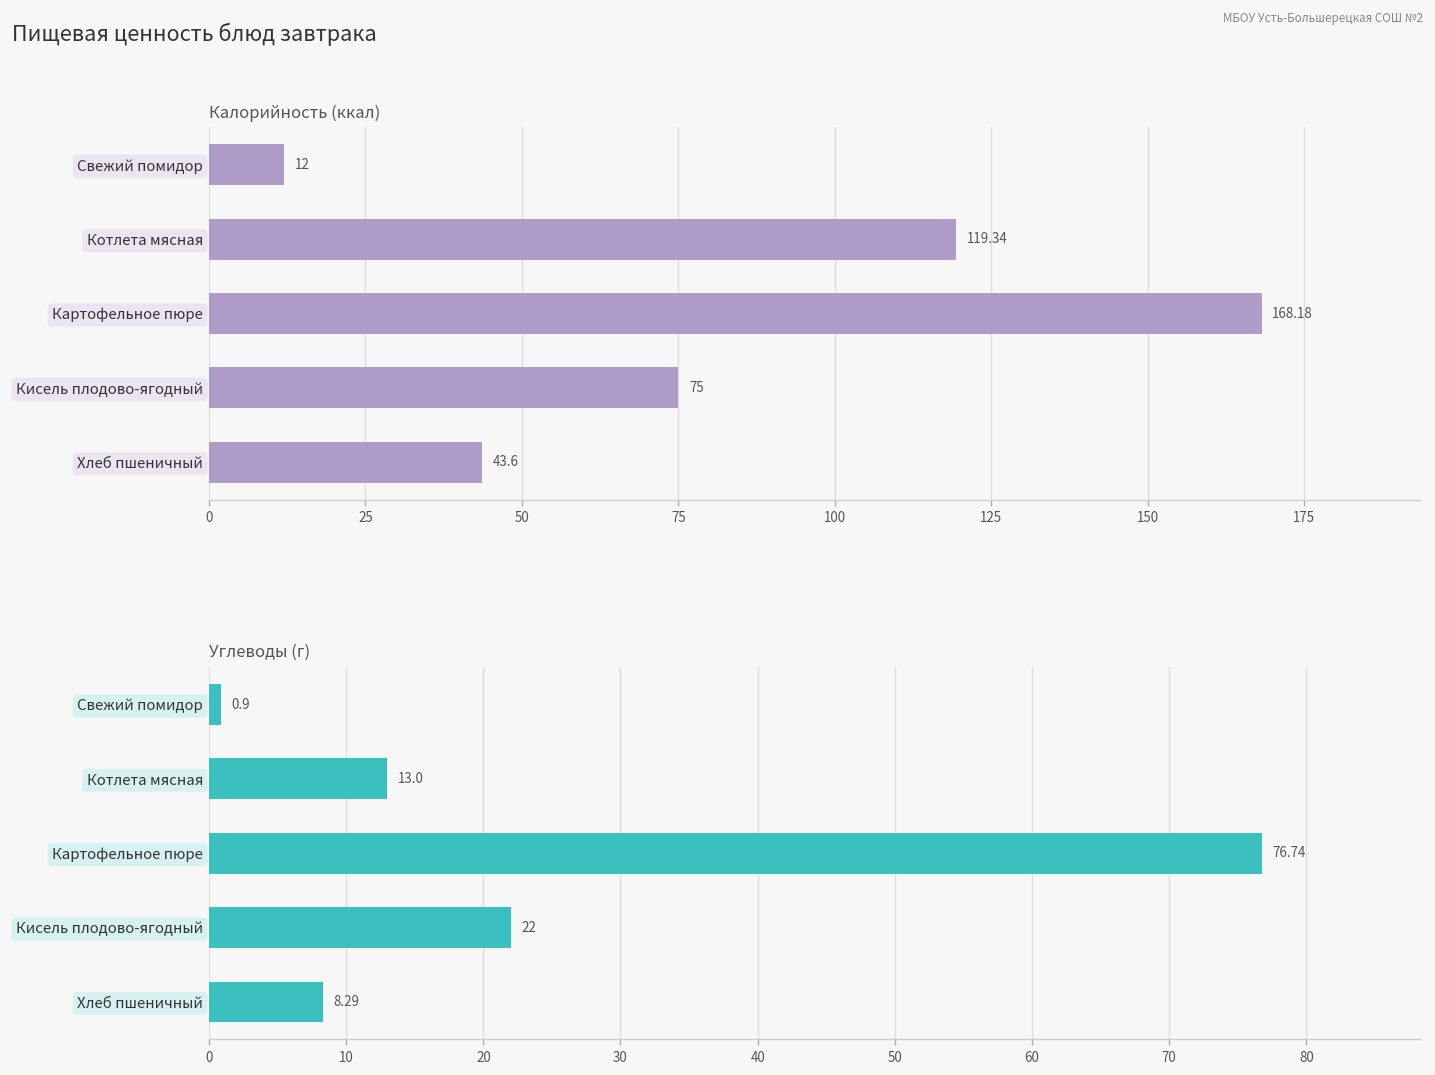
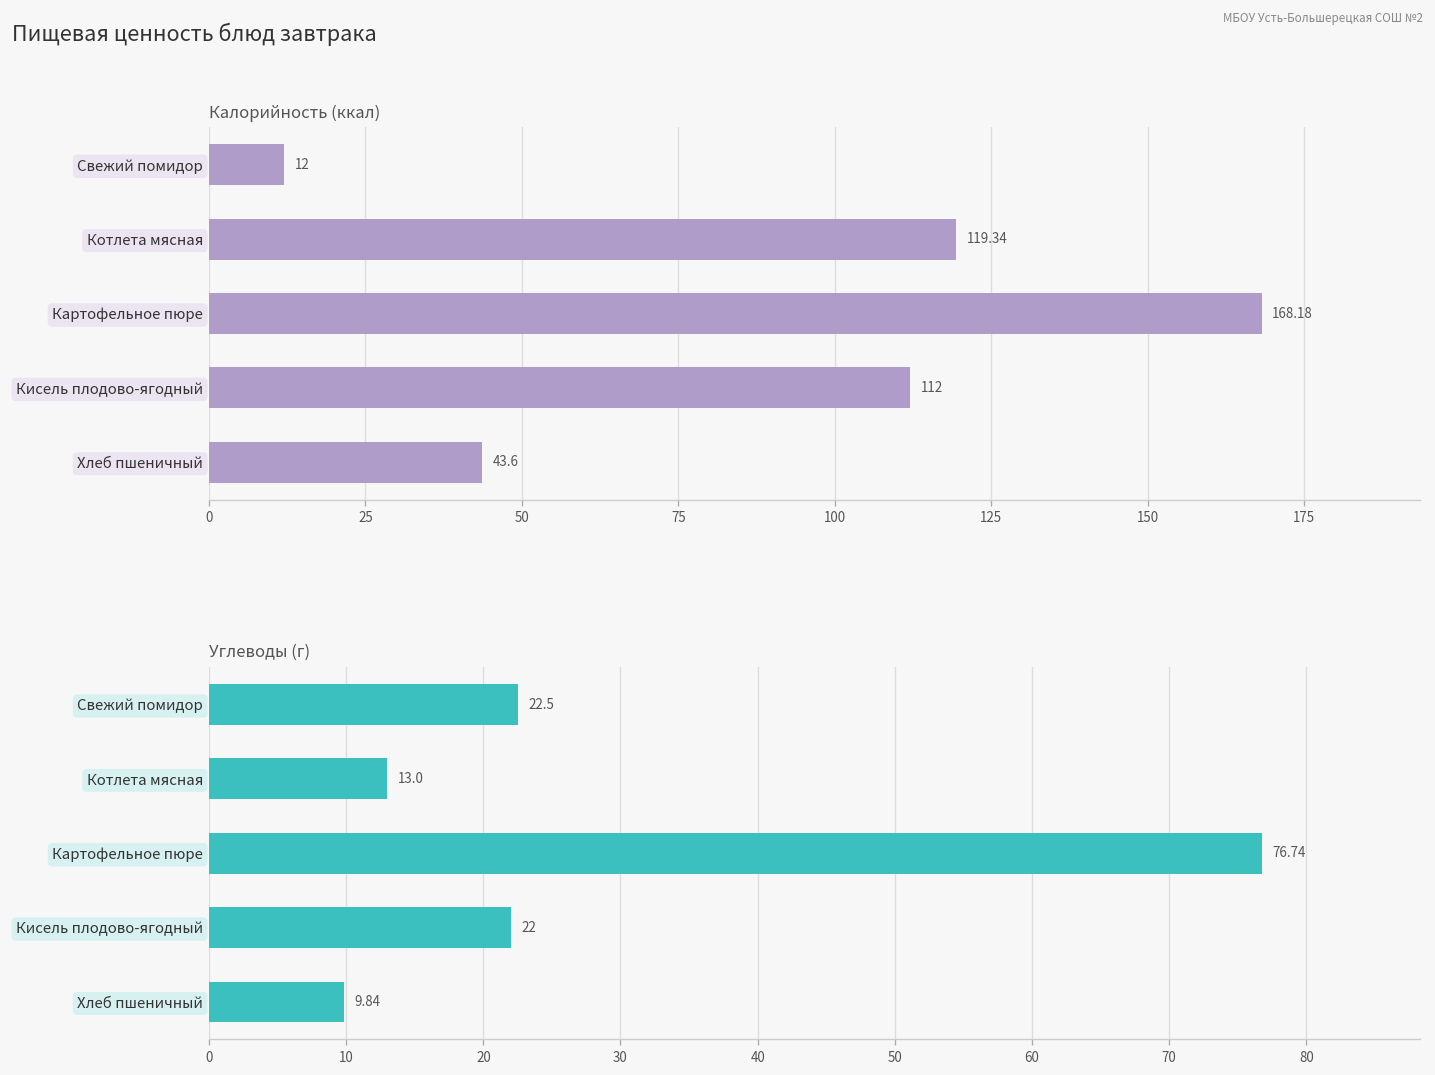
Калорийность (ккал), Кисель плодово-ягодный: 75 -> 112
Углеводы (г), Свежий помидор: 0.9 -> 22.5
Углеводы (г), Хлеб пшеничный: 8.29 -> 9.84
